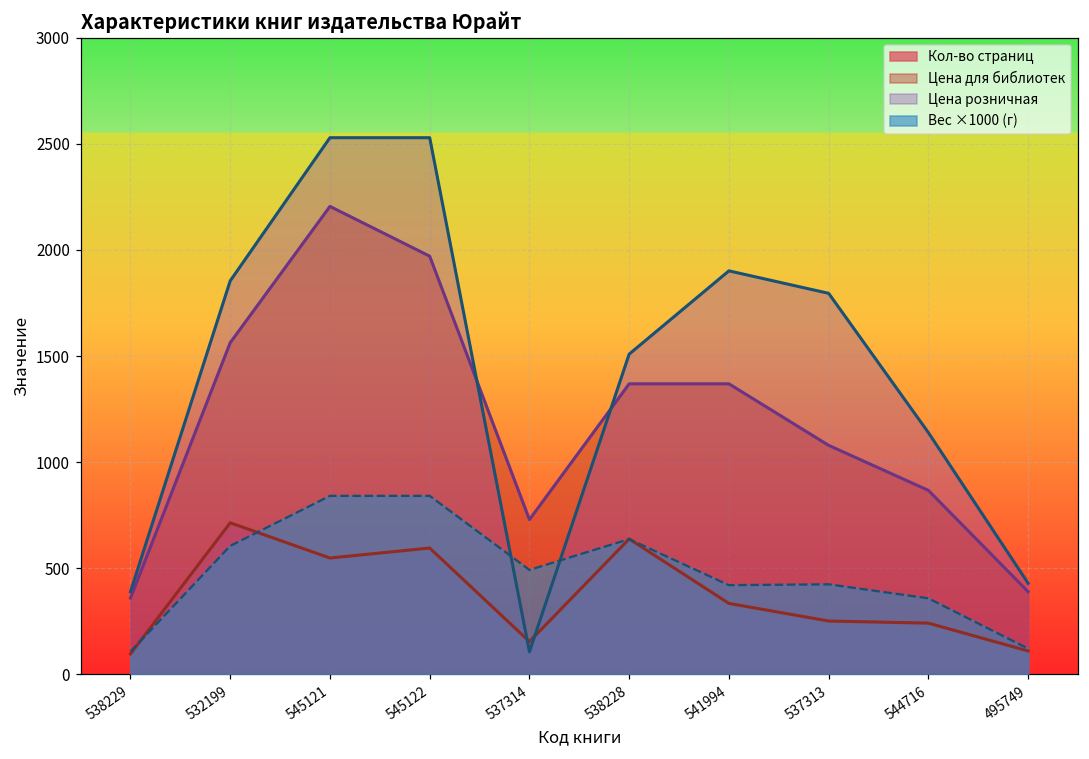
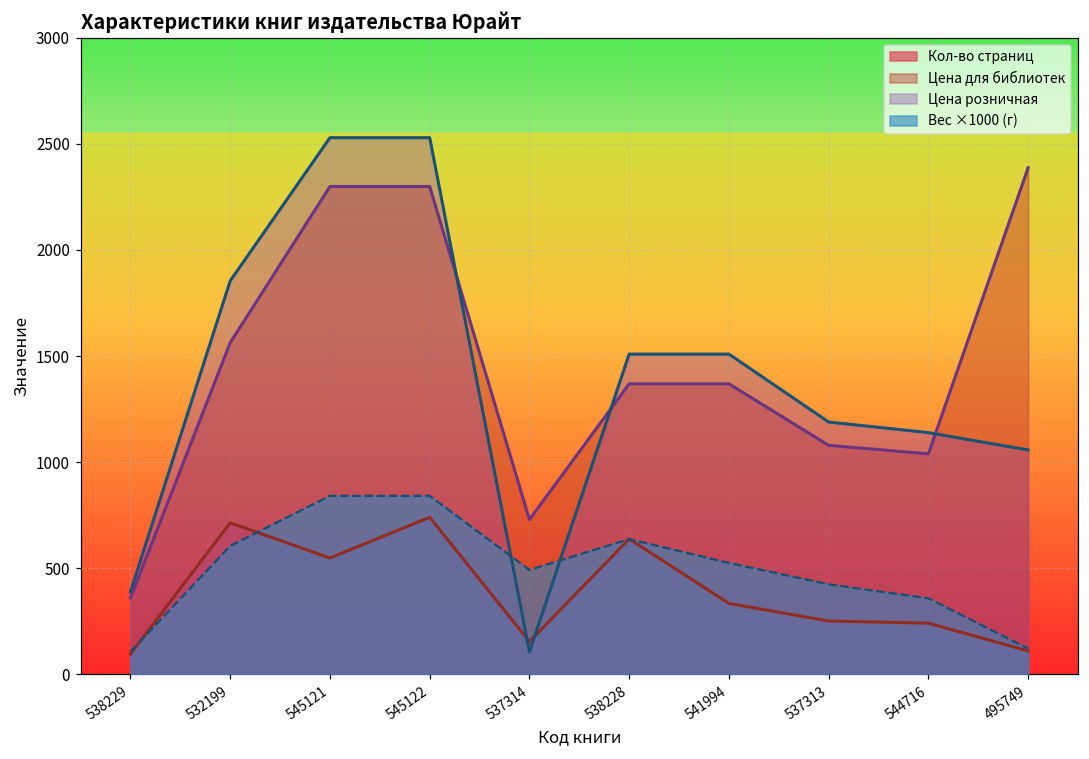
Цена для библиотек, 545121: 2210 -> 2300
Кол-во страниц, 545122: 600 -> 740
Цена для библиотек, 545122: 1970 -> 2300
Цена розничная, 541994: 1900 -> 1510
Вес ×1000 (г), 541994: 420 -> 530
Цена розничная, 537313: 1800 -> 1190
Цена для библиотек, 544716: 870 -> 1040
Цена для библиотек, 495749: 390 -> 2390
Цена розничная, 495749: 430 -> 1060
